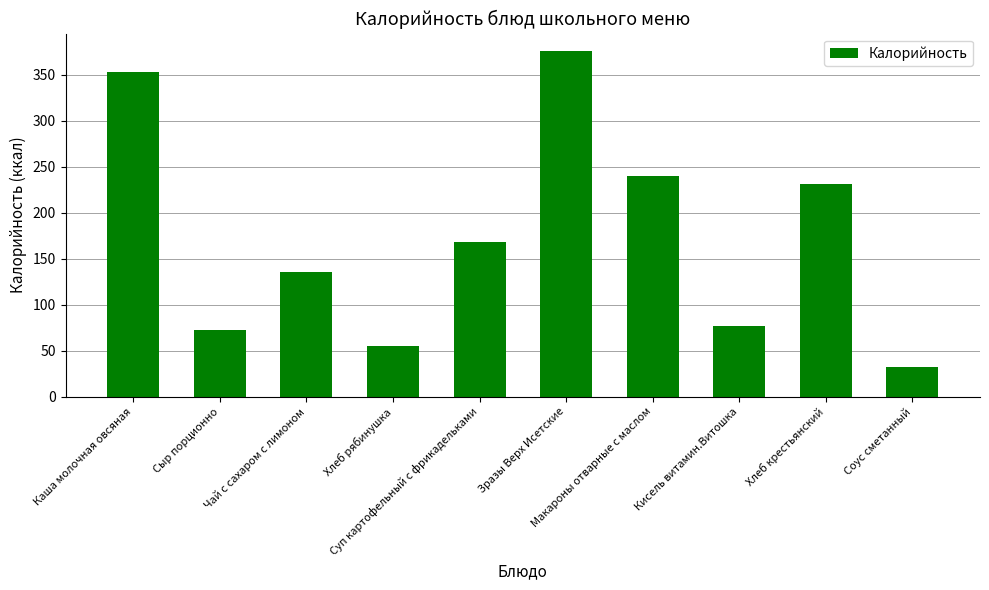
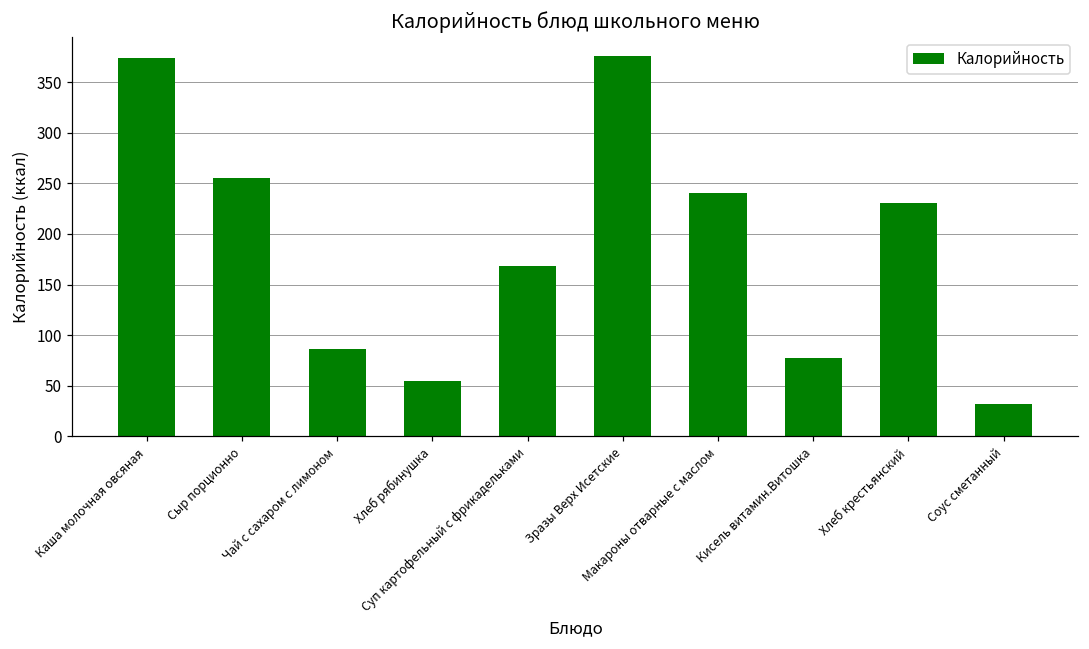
Каша молочная овсяная: 350 -> 370
Сыр порционно: 70 -> 260
Чай с сахаром с лимоном: 140 -> 90
